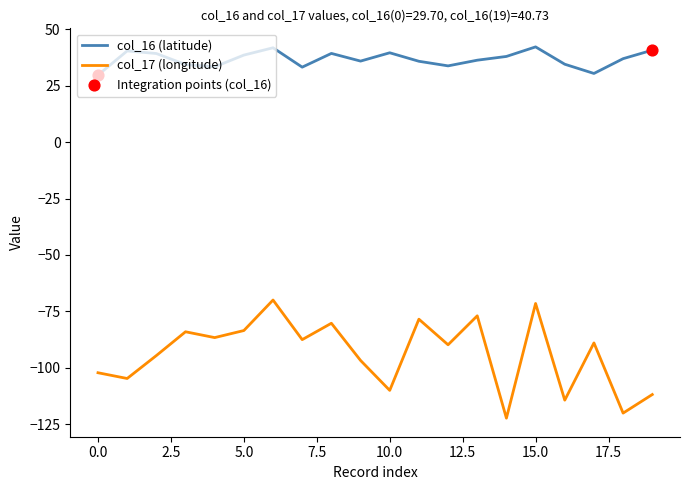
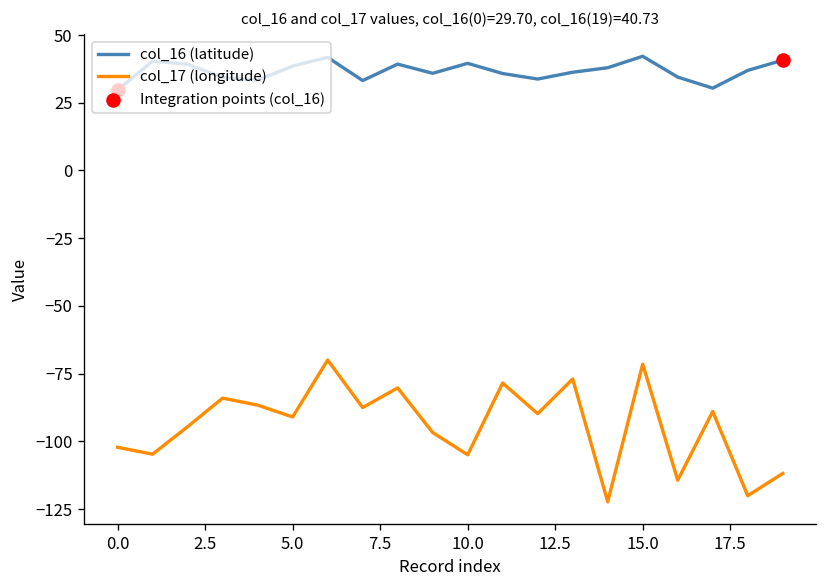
col_17 (longitude), 5.0: -84 -> -91
col_17 (longitude), 10.0: -110 -> -105
